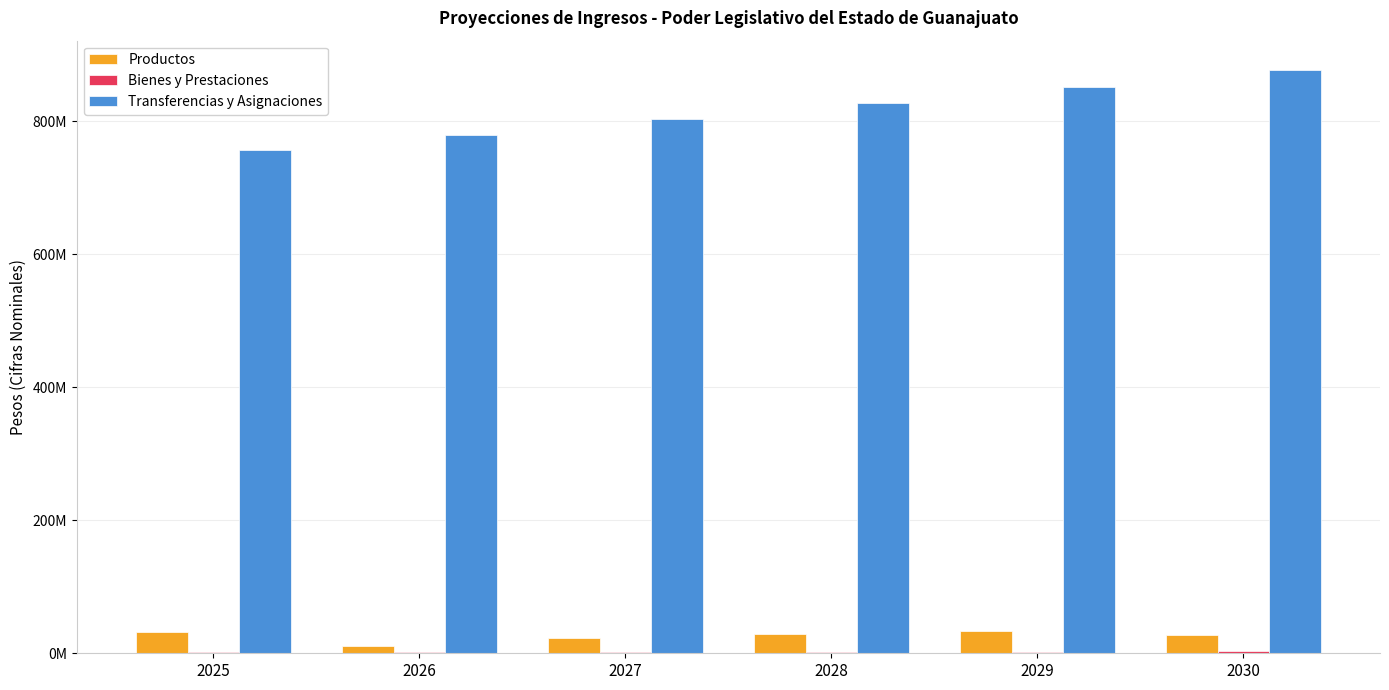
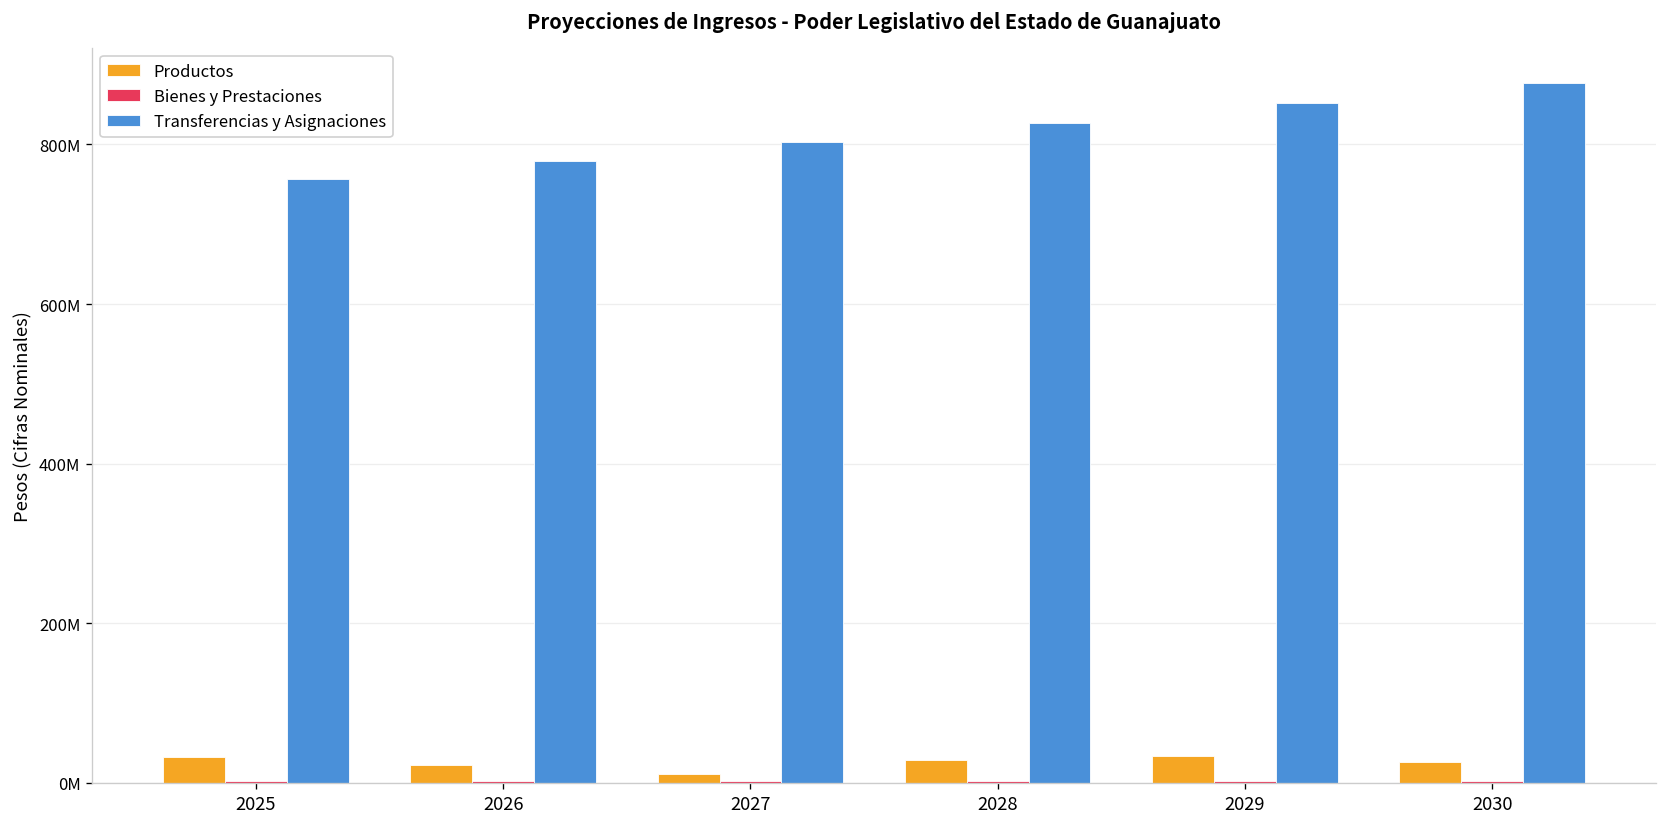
Productos, 2026: 10000000 -> 20000000
Productos, 2027: 20000000 -> 10000000
